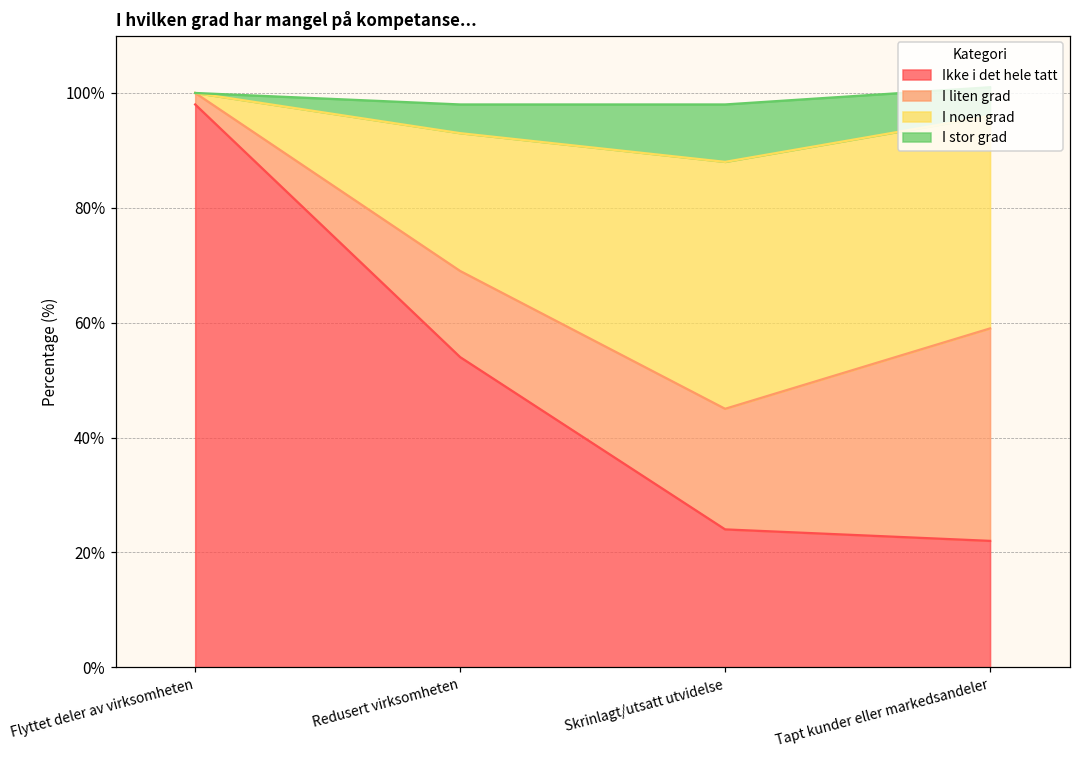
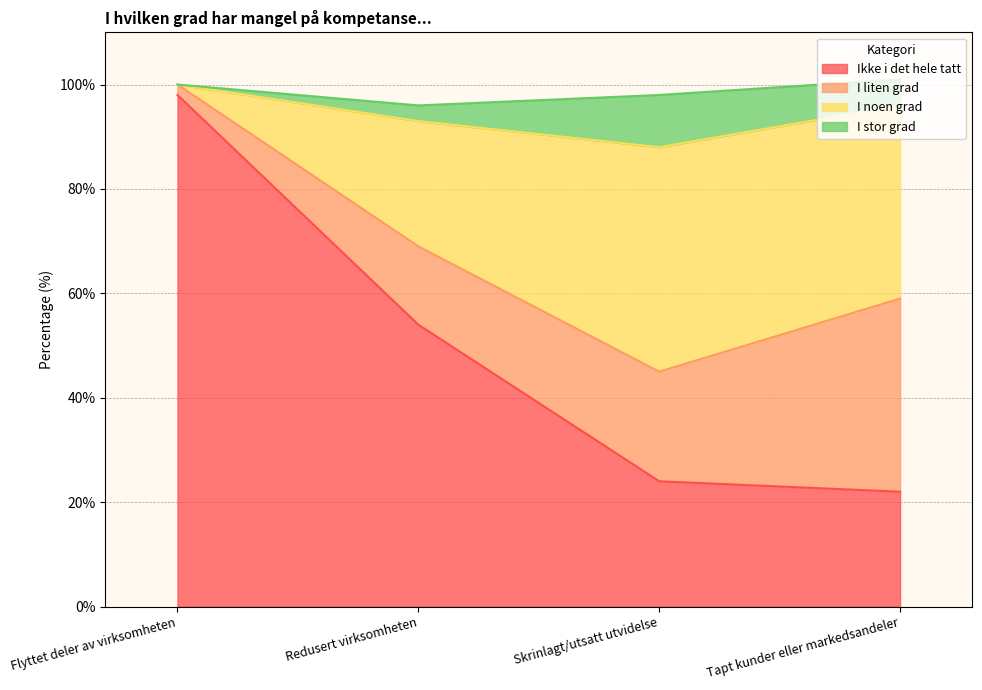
I stor grad, Redusert virksomheten: 5% -> 3%
